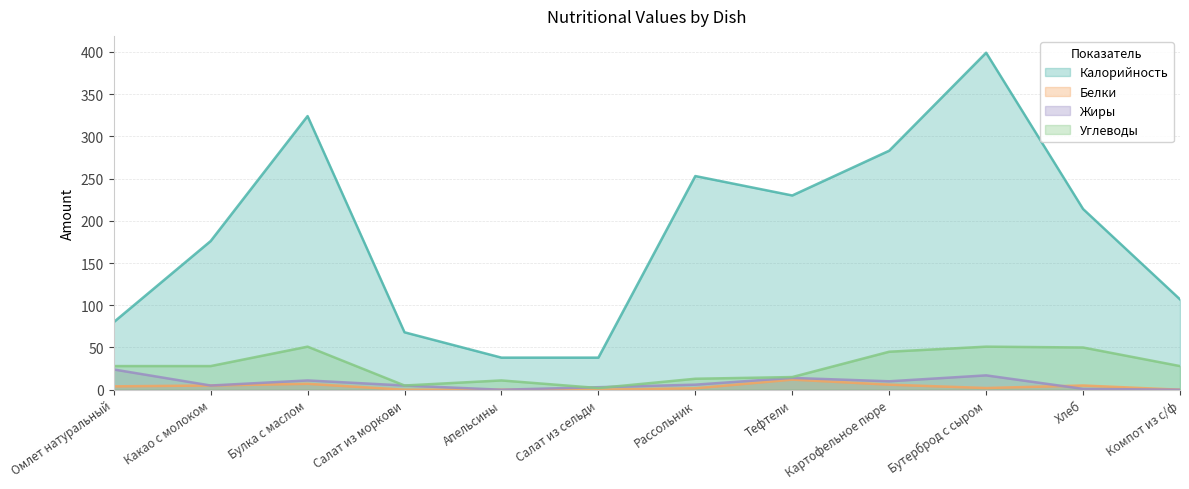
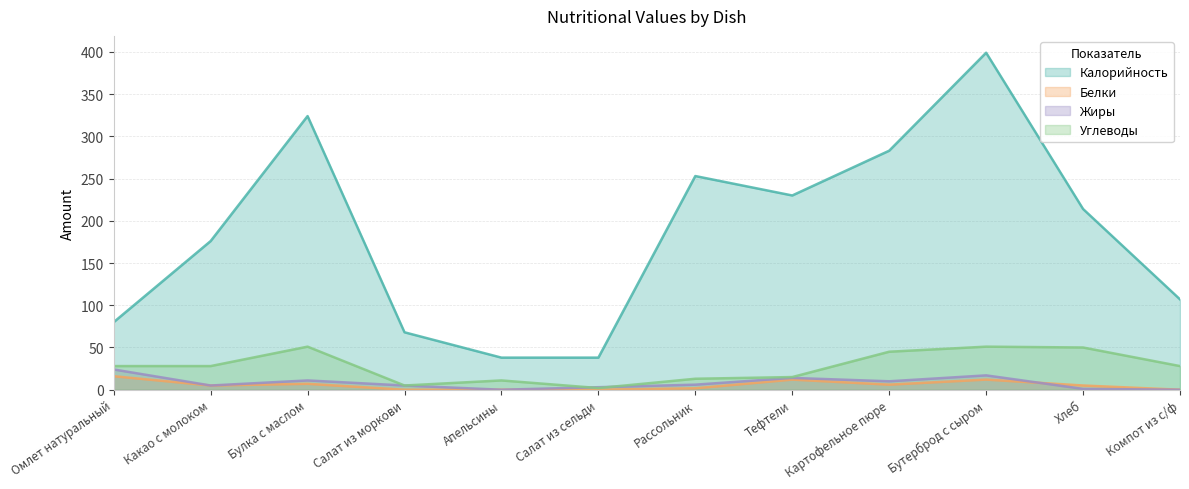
Белки, Омлет натуральный: 0 -> 20
Белки, Бутерброд с сыром: 0 -> 10
